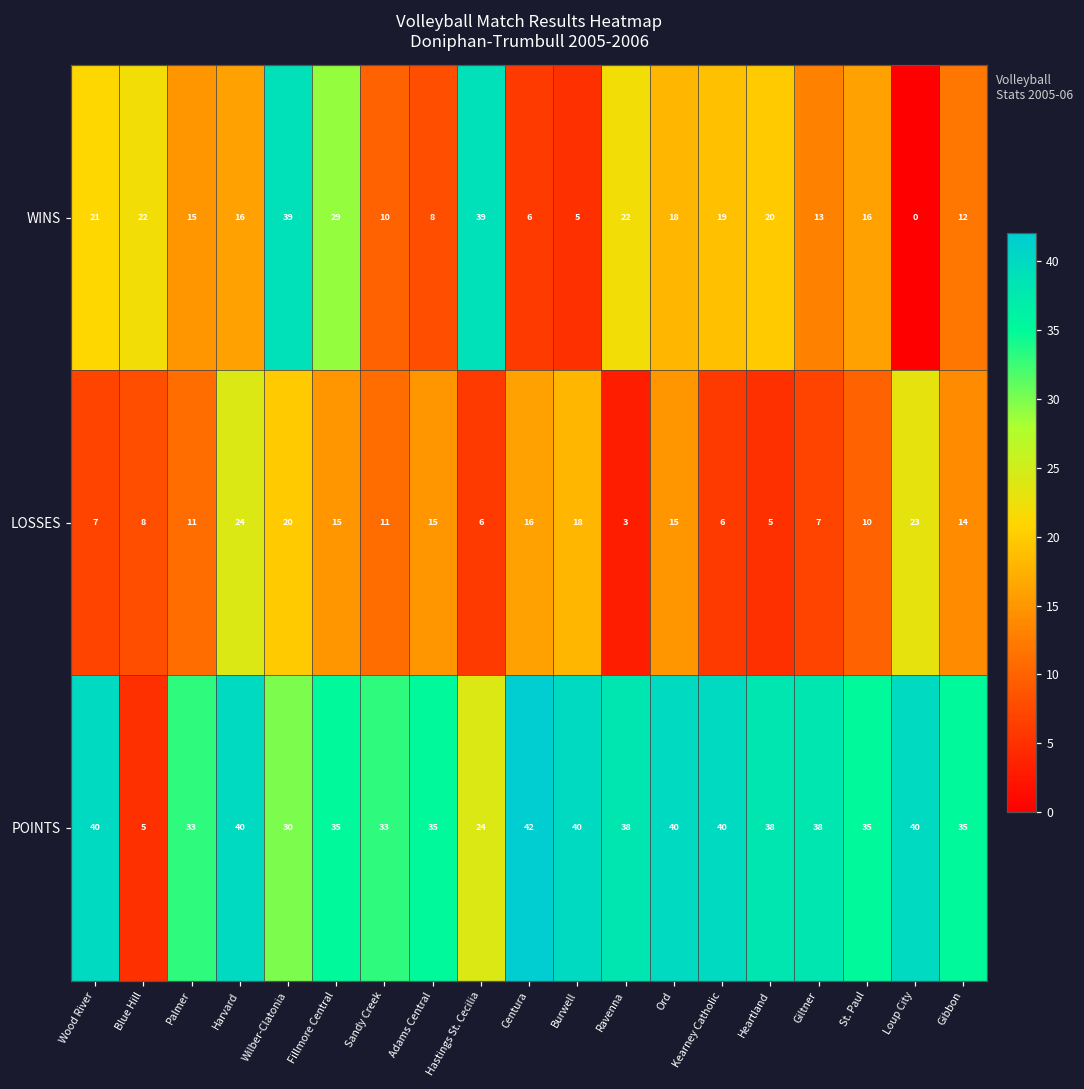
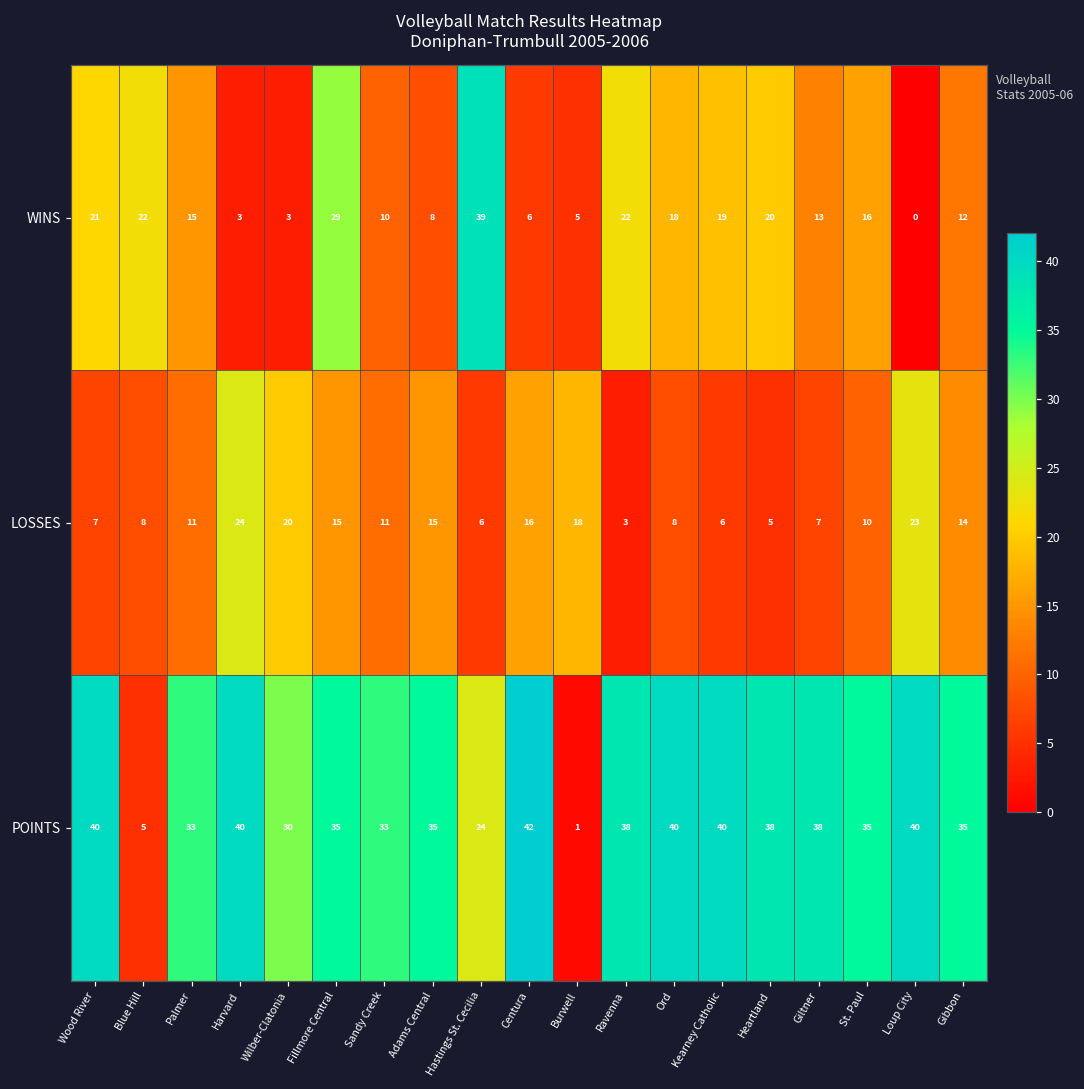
WINS, Harvard: 16 -> 3
WINS, Wilber-Clatonia: 39 -> 3
LOSSES, Ord: 15 -> 8
POINTS, Burwell: 40 -> 1
